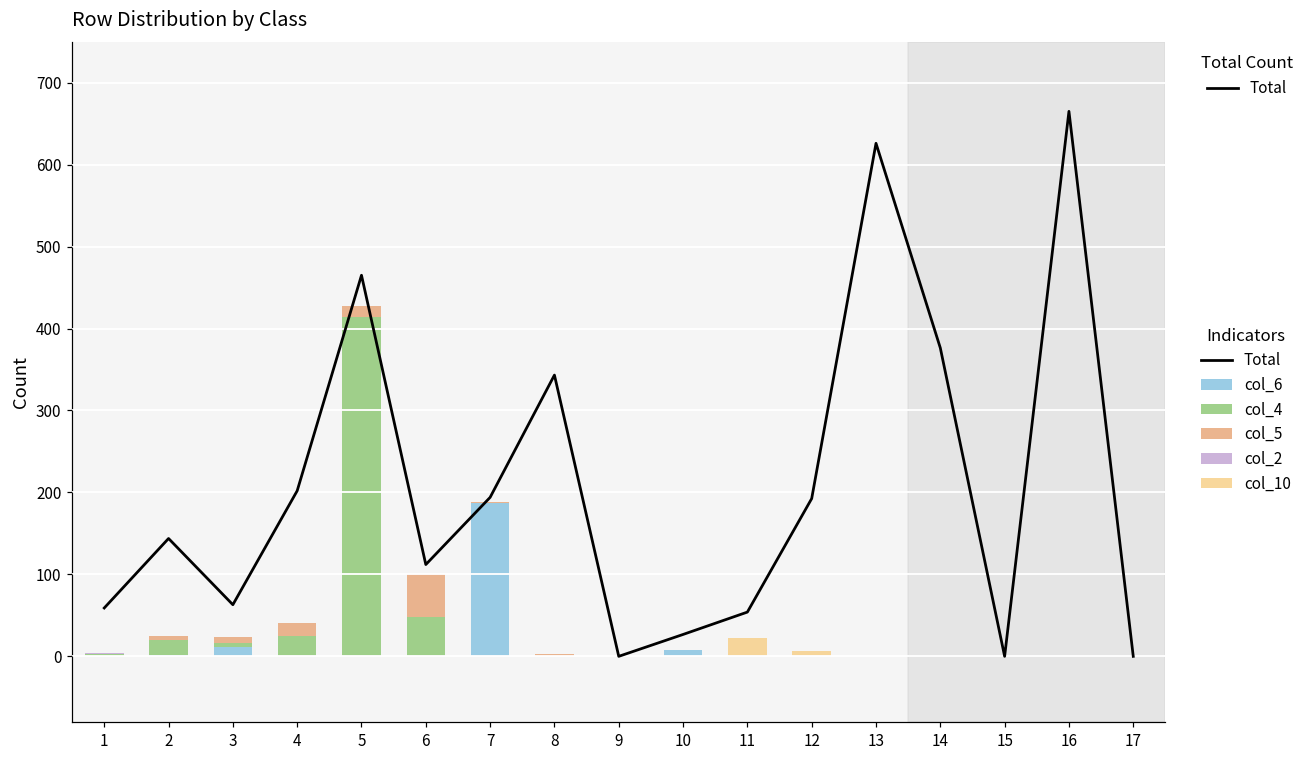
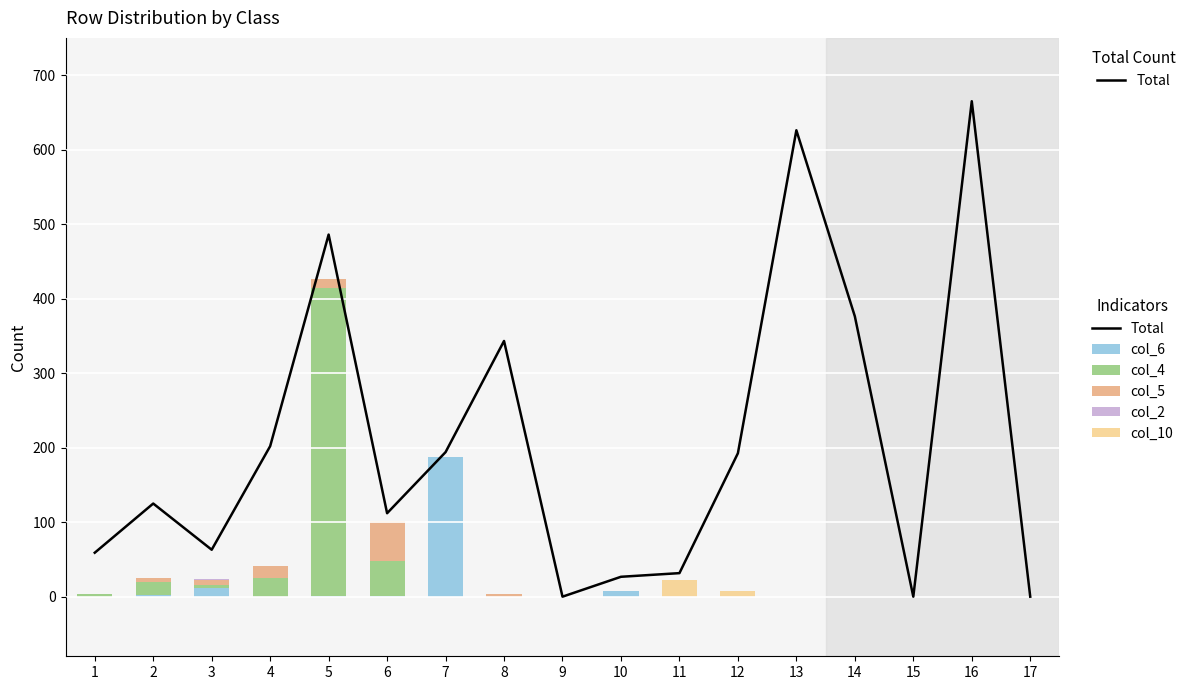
Total, 2: 140 -> 130
Total, 5: 470 -> 490
Total, 11: 50 -> 30
